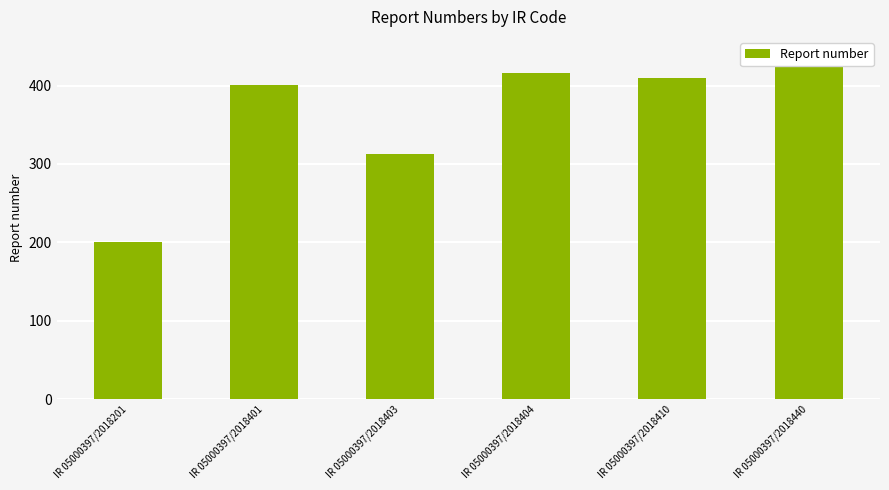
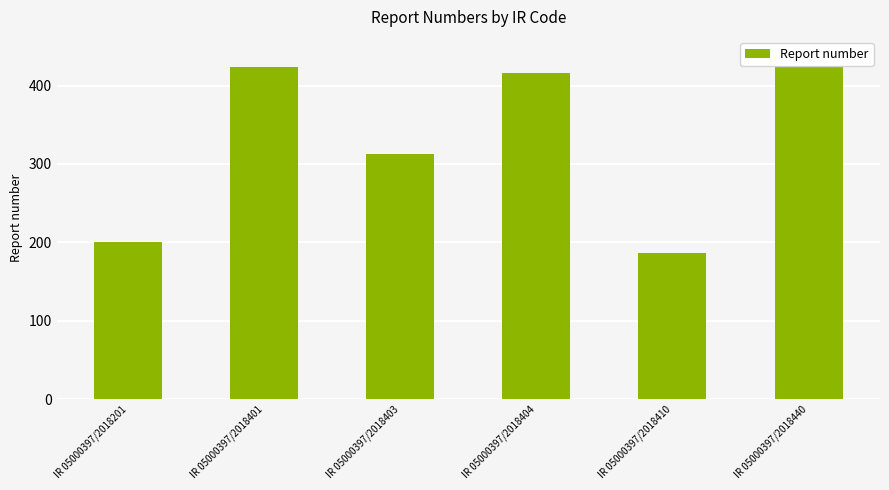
IR 05000397/2018401: 400 -> 420
IR 05000397/2018410: 410 -> 190
